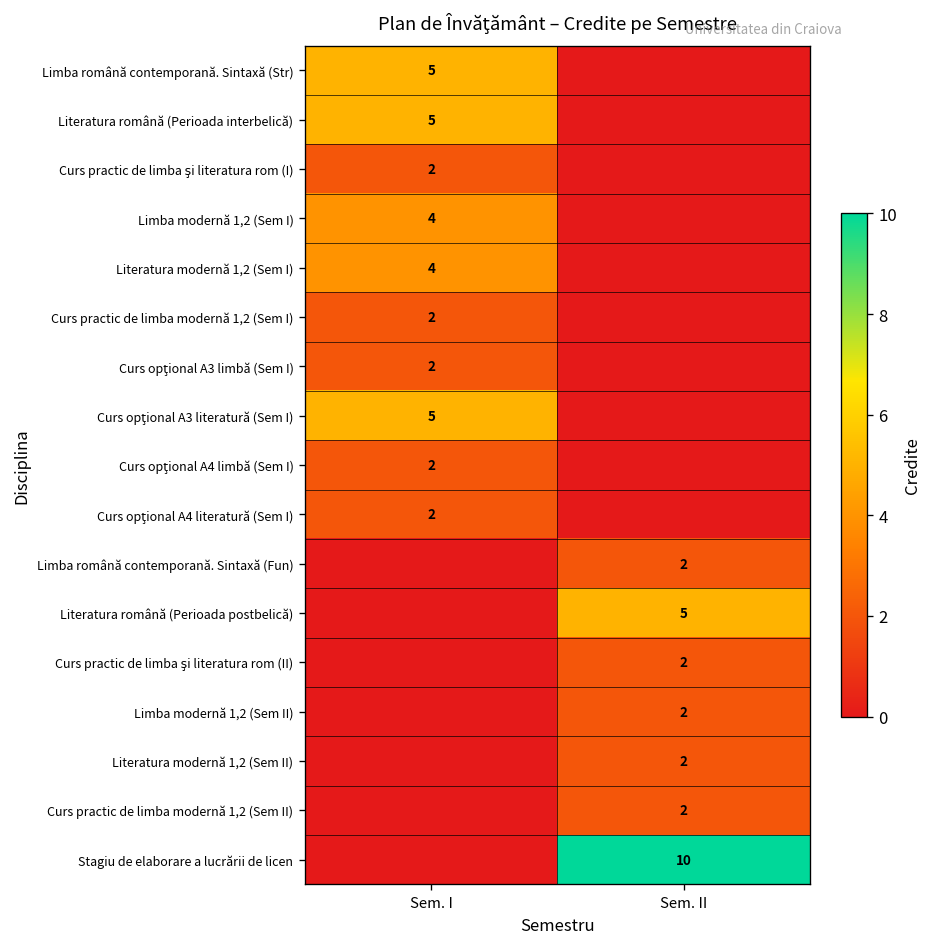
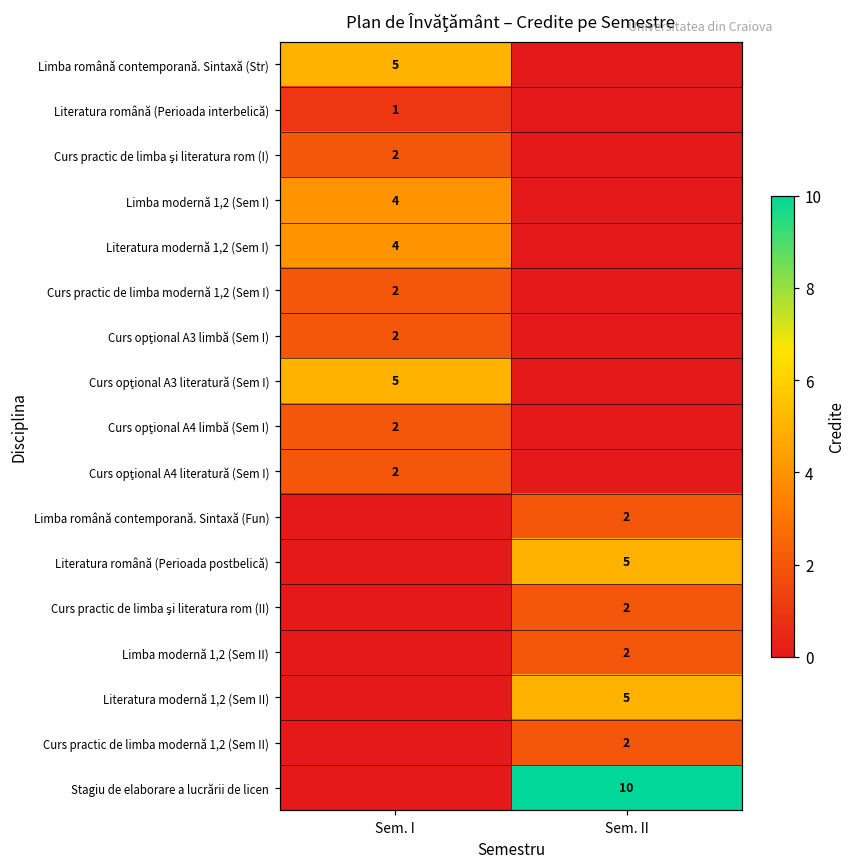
Literatura română (Perioada interbelică), Sem. I: 5 -> 1
Literatura modernă 1,2 (Sem II), Sem. II: 2 -> 5
